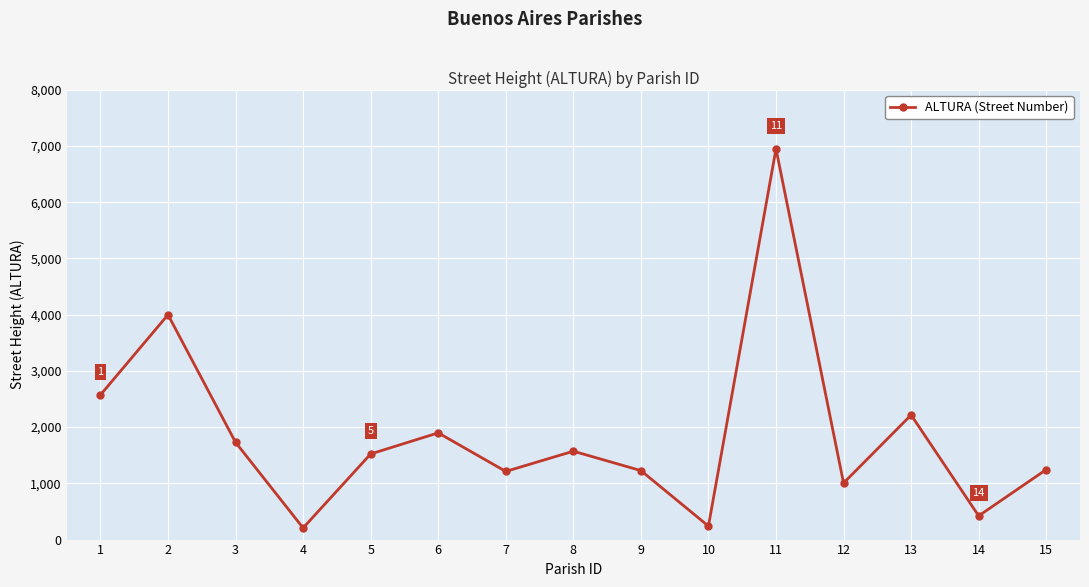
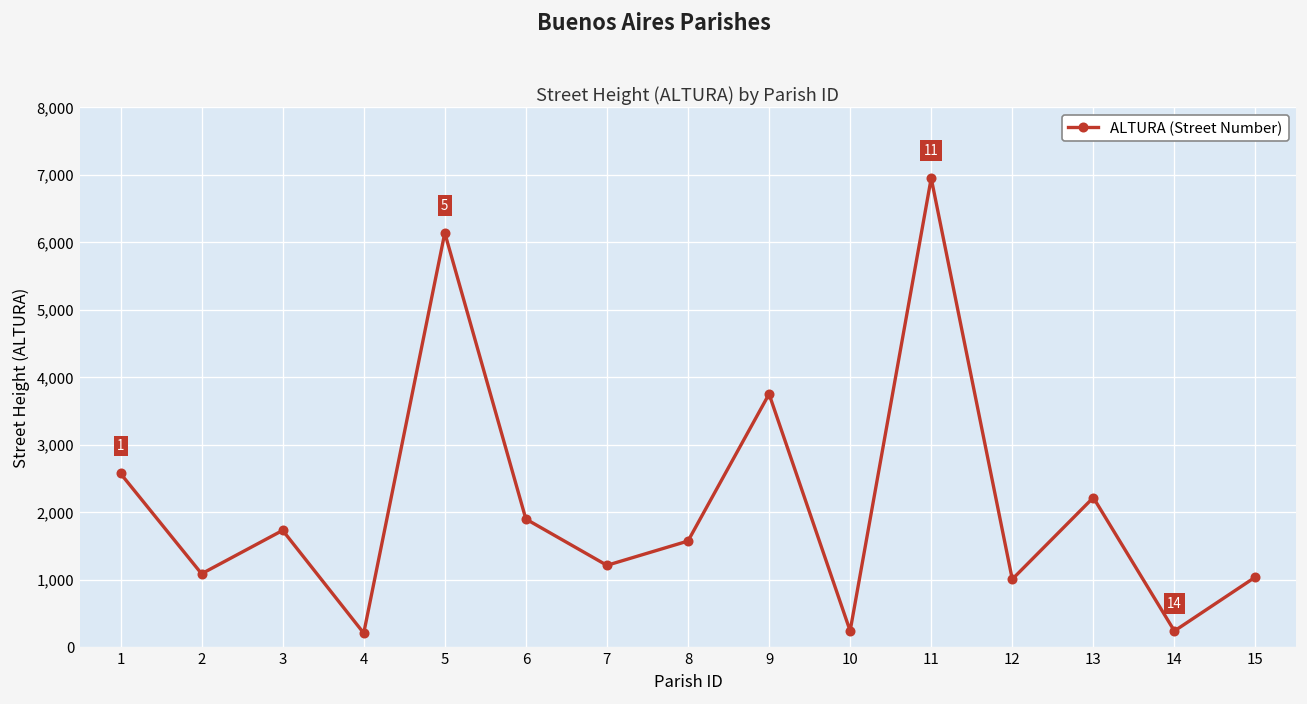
2: 4,000 -> 1,100
5: 1,500 -> 6,100
9: 1,200 -> 3,800
14: 400 -> 200
15: 1,200 -> 1,000
